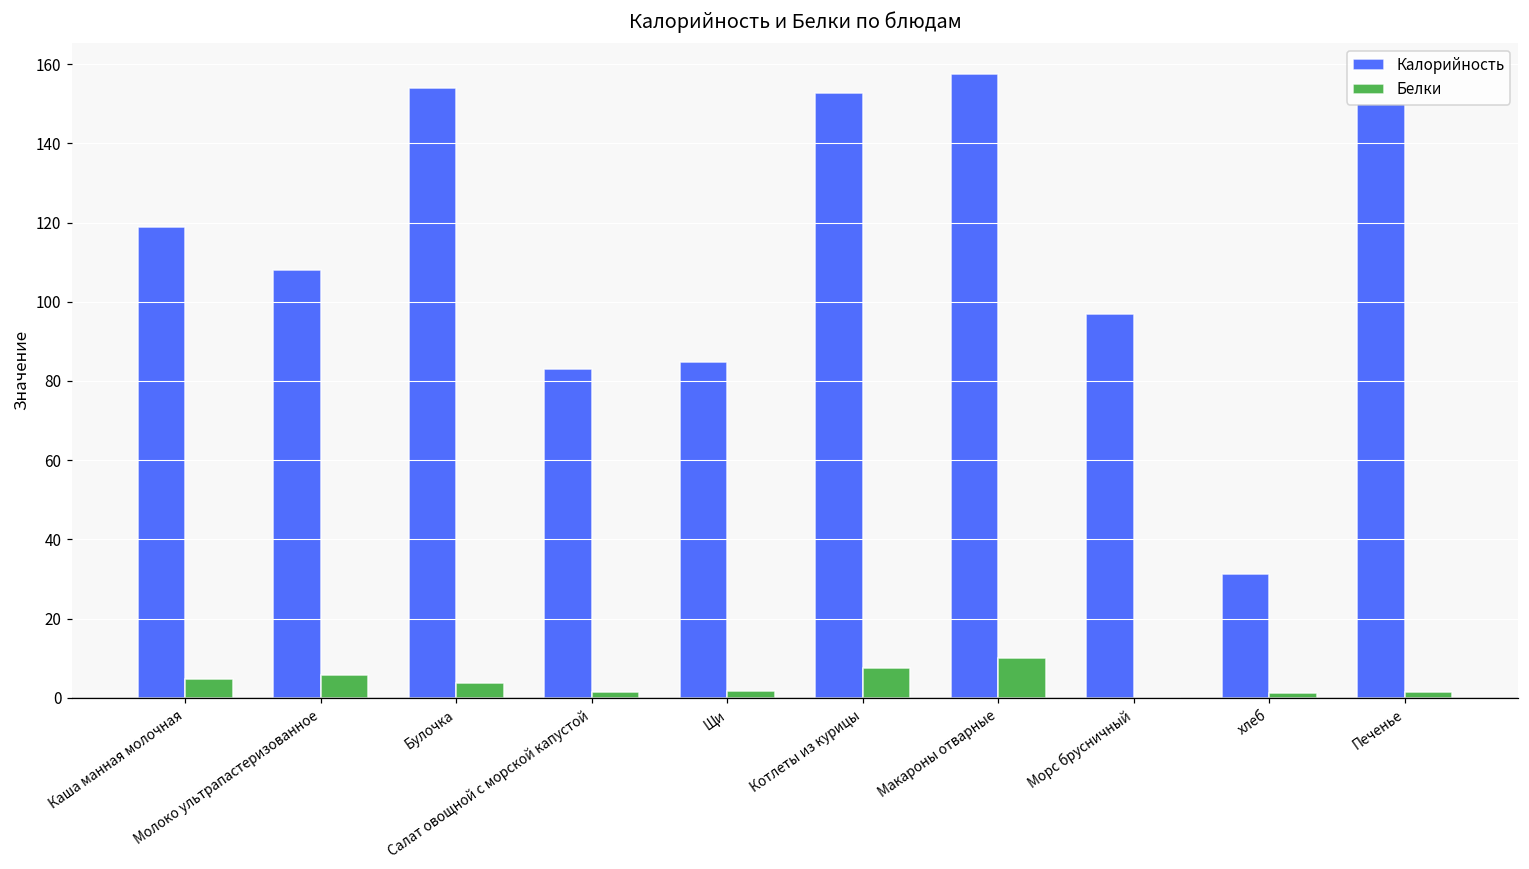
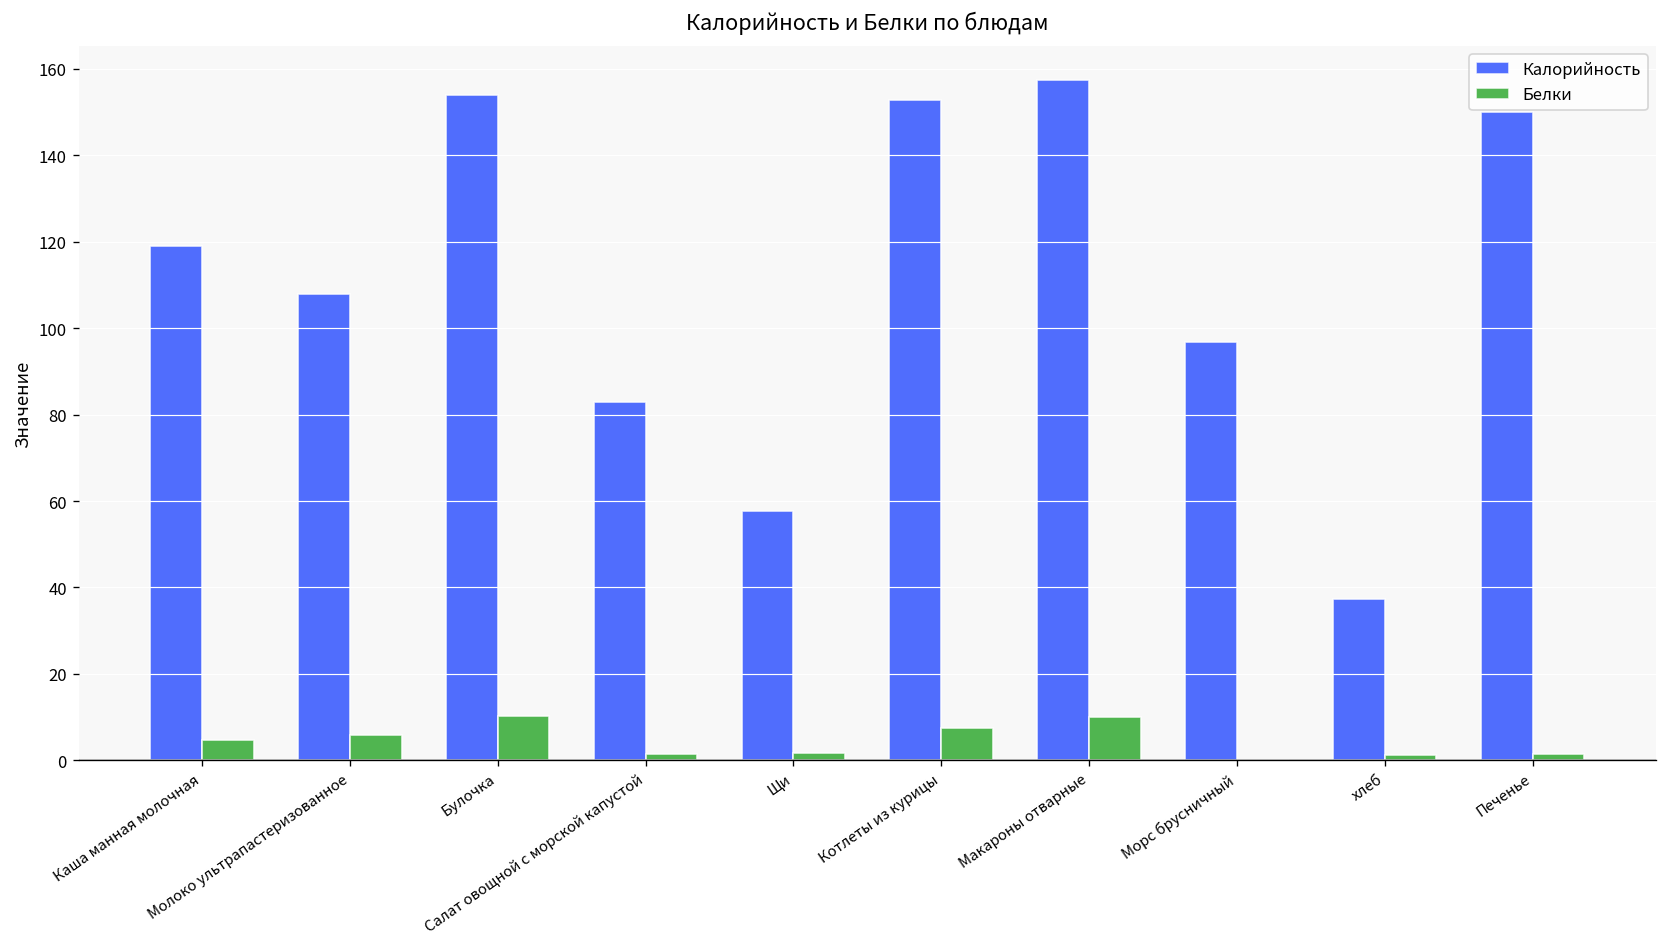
Белки, Булочка: 4 -> 10
Калорийность, Щи: 85 -> 58
Калорийность, хлеб: 31 -> 37
